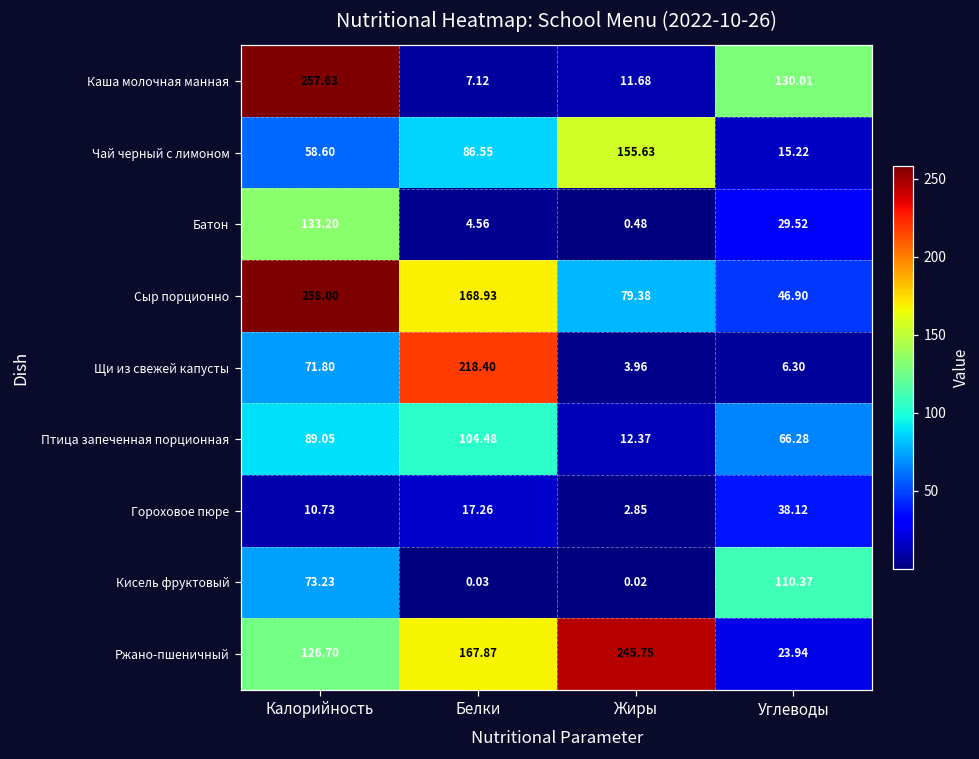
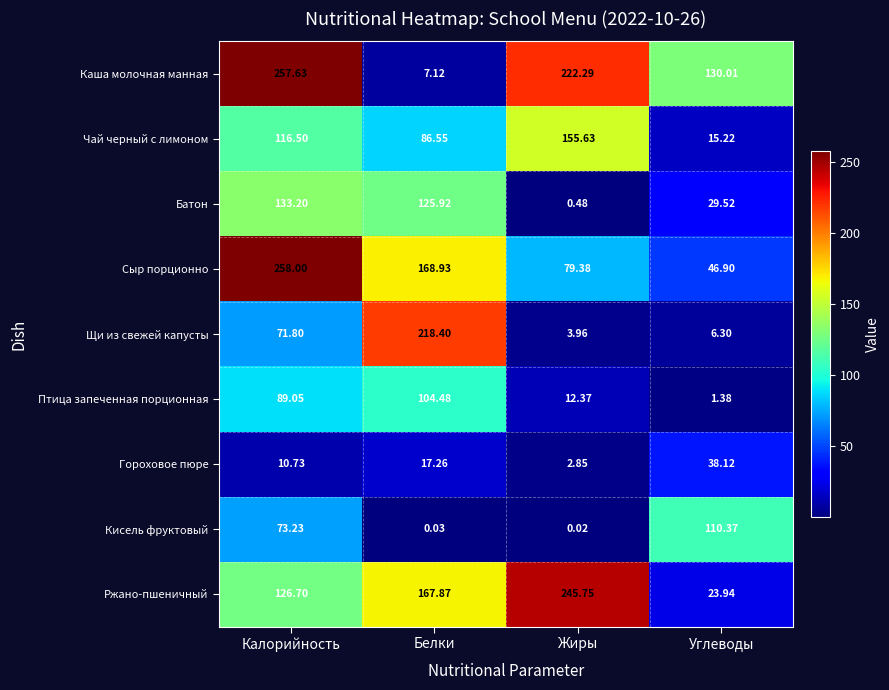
Каша молочная манная, Жиры: 11.68 -> 222.29
Чай черный с лимоном, Калорийность: 58.60 -> 116.50
Батон, Белки: 4.56 -> 125.92
Птица запеченная порционная, Углеводы: 66.28 -> 1.38
